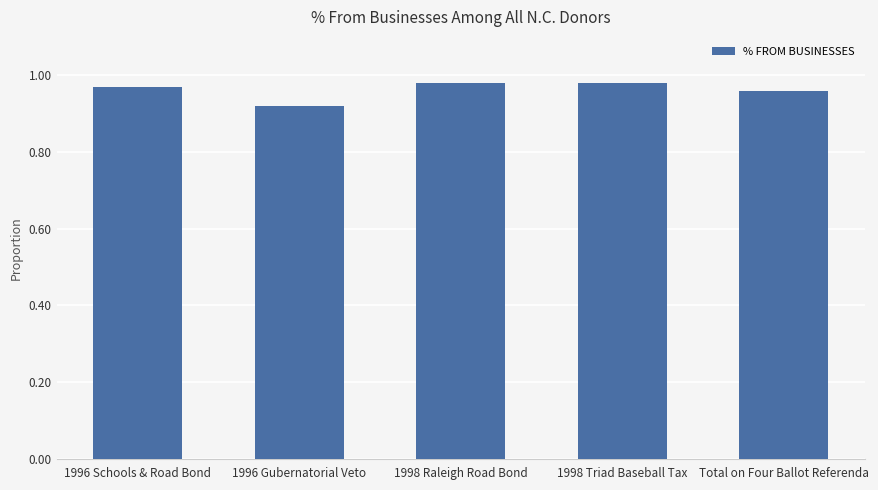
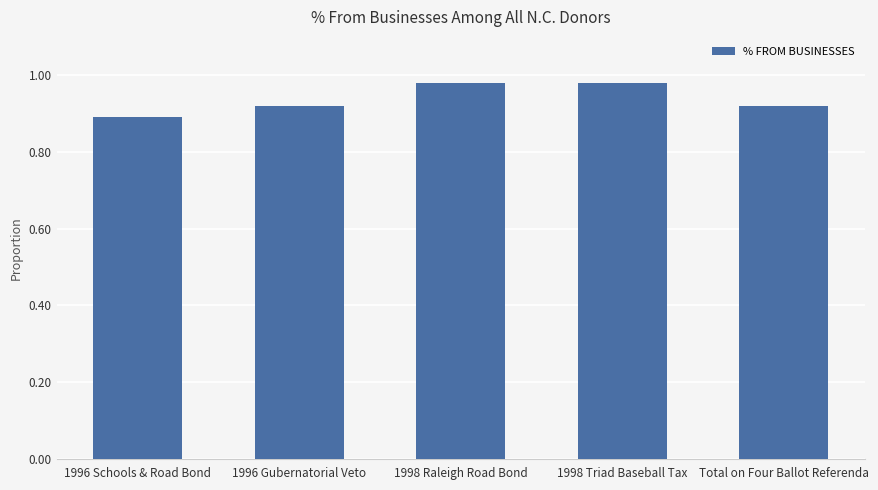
1996 Schools & Road Bond: 0.97 -> 0.89
Total on Four Ballot Referenda: 0.96 -> 0.92
